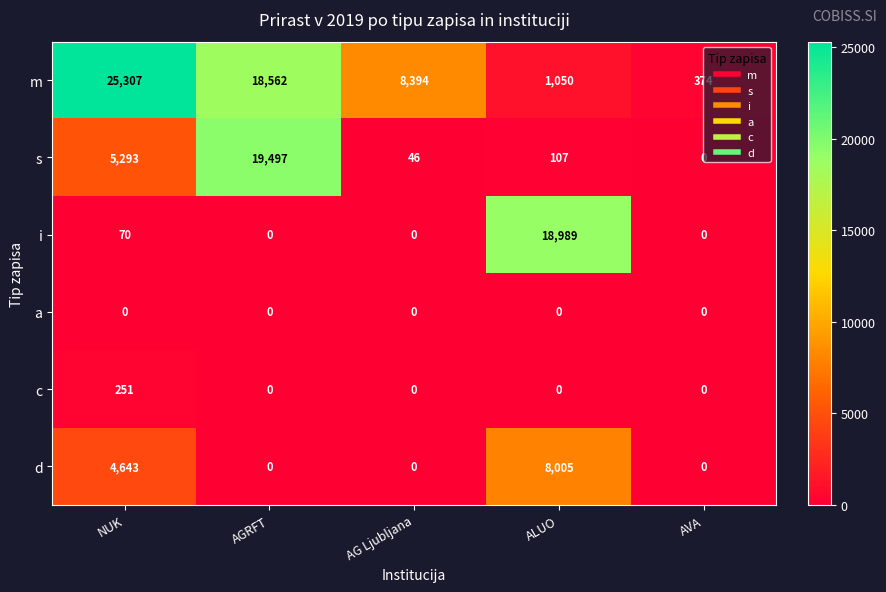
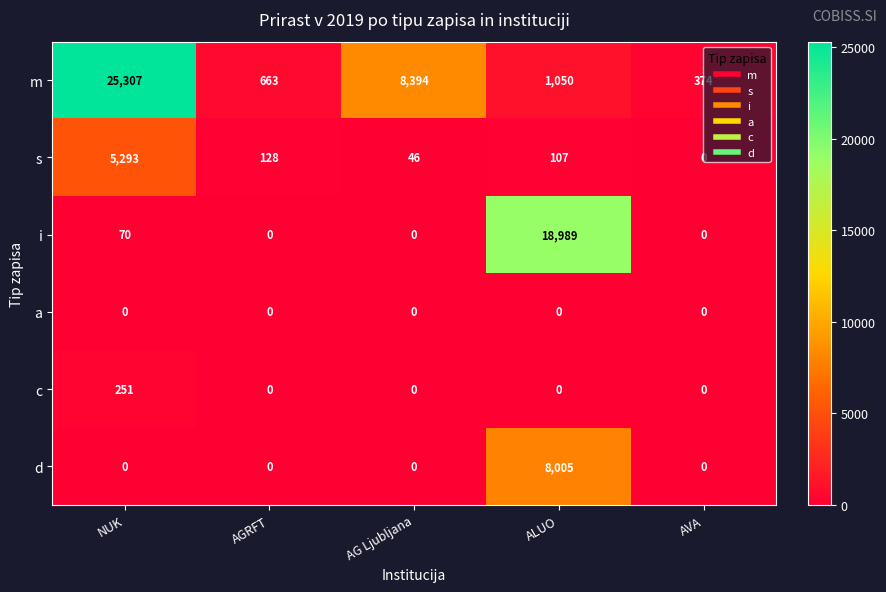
m, AGRFT: 18,562 -> 663
s, AGRFT: 19,497 -> 128
d, NUK: 4,643 -> 0
